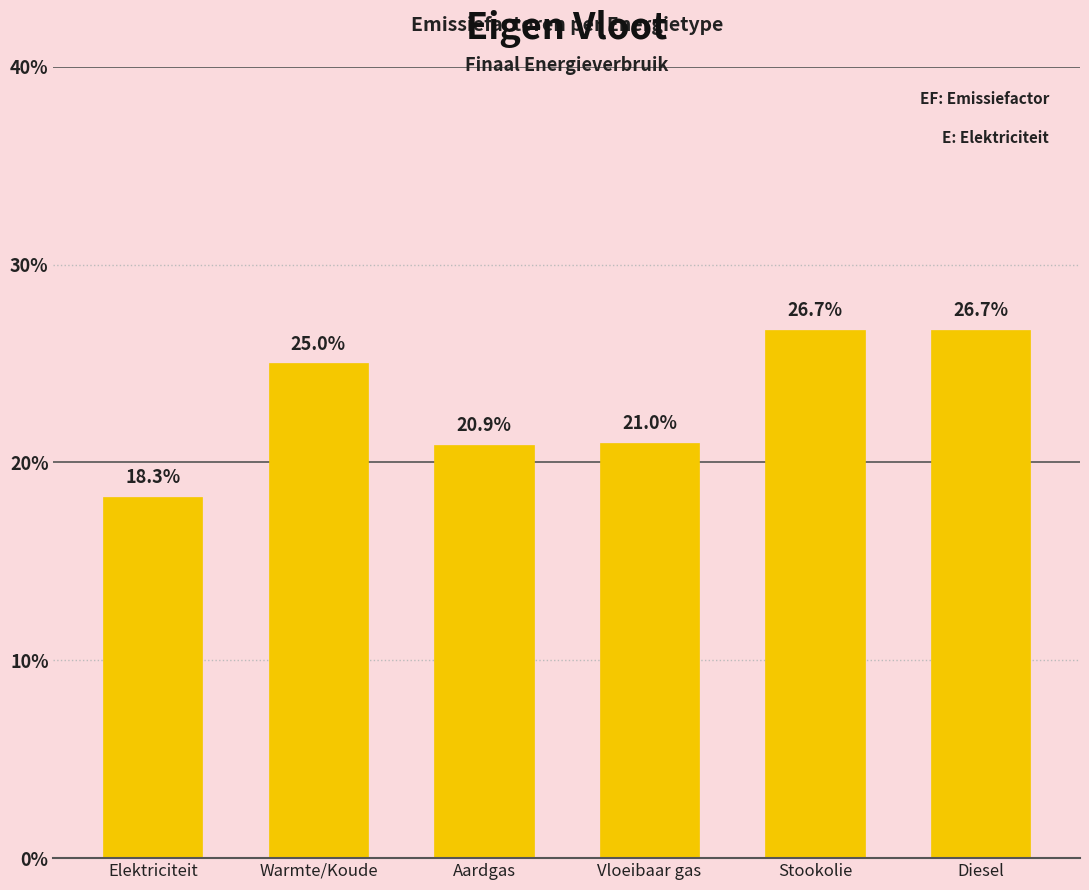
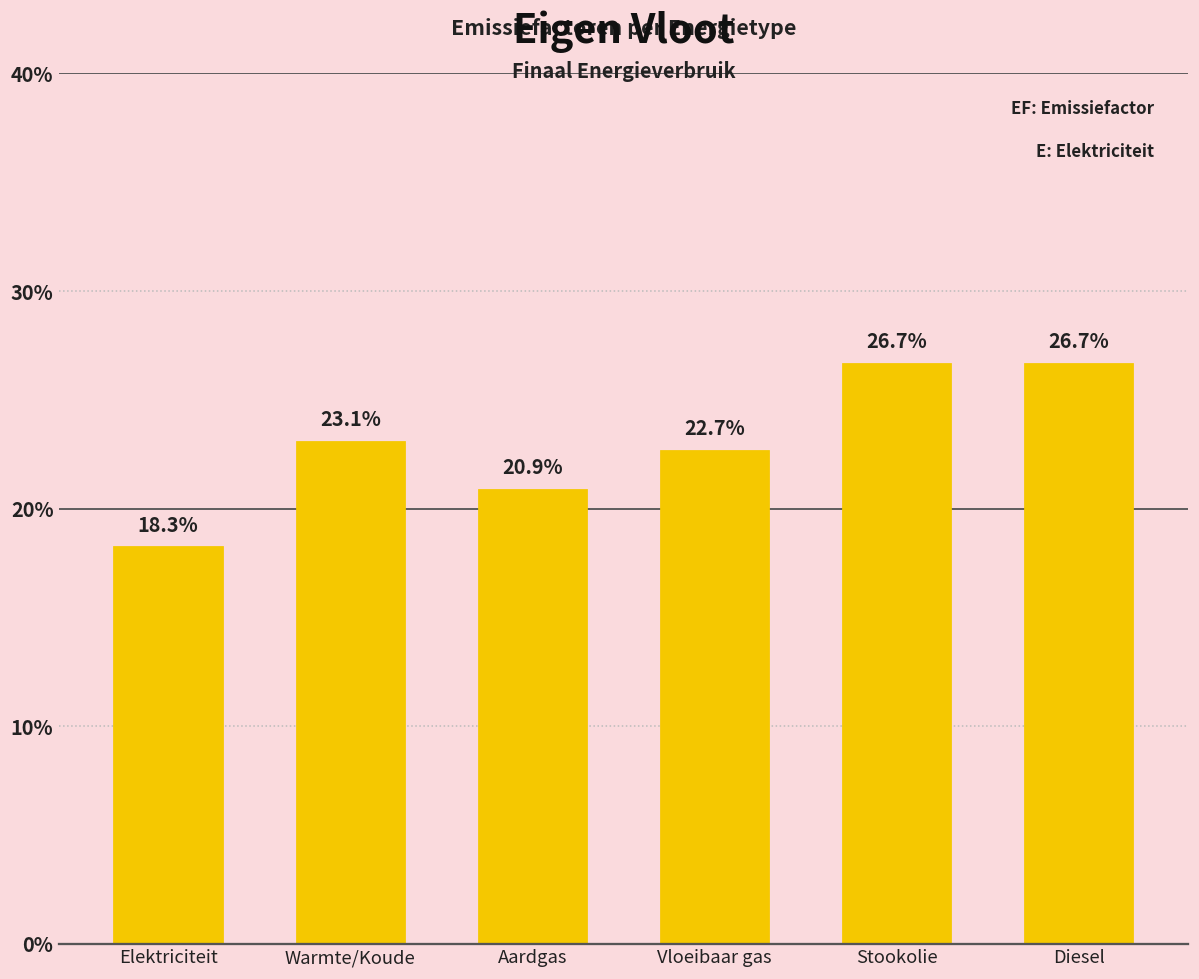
Warmte/Koude: 25.0% -> 23.1%
Vloeibaar gas: 21.0% -> 22.7%
